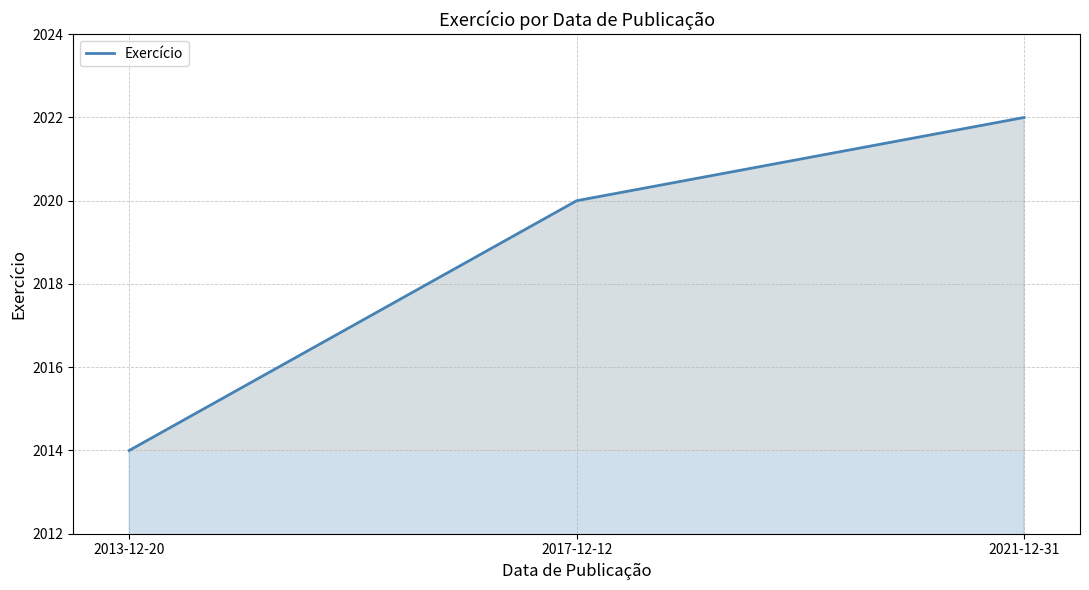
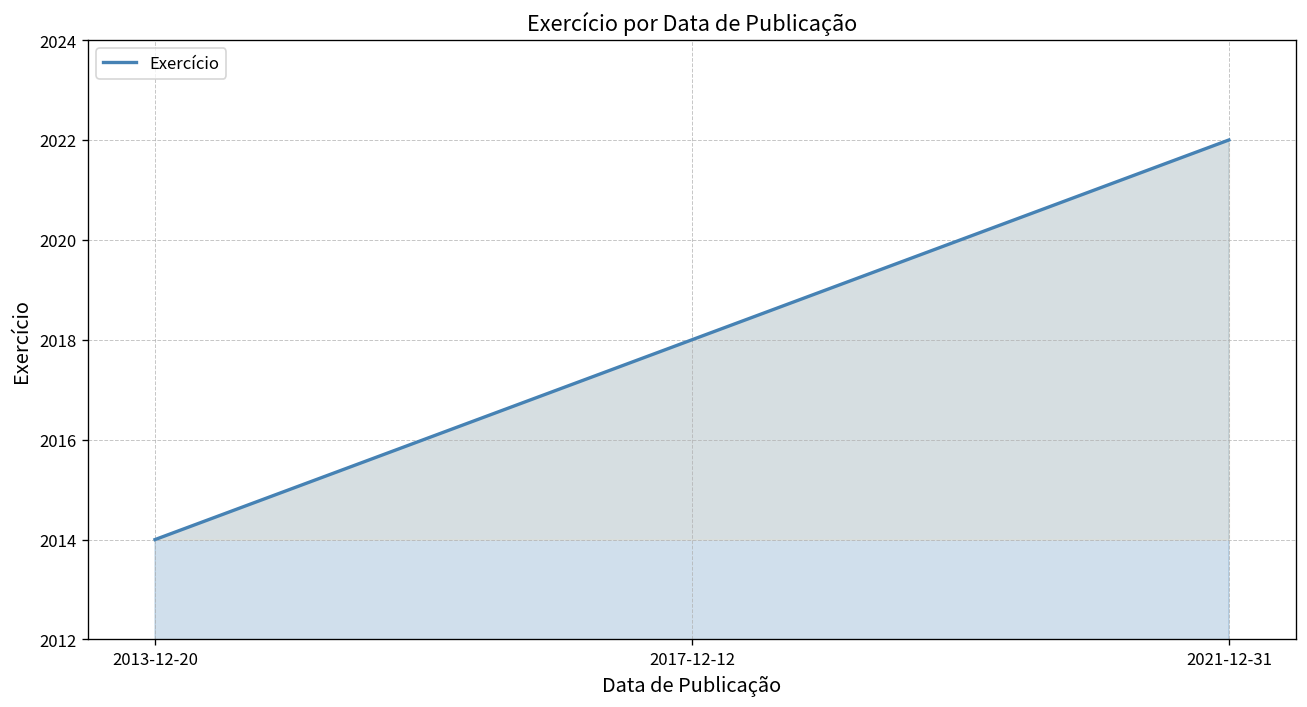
2017-12-12: 2020 -> 2018
